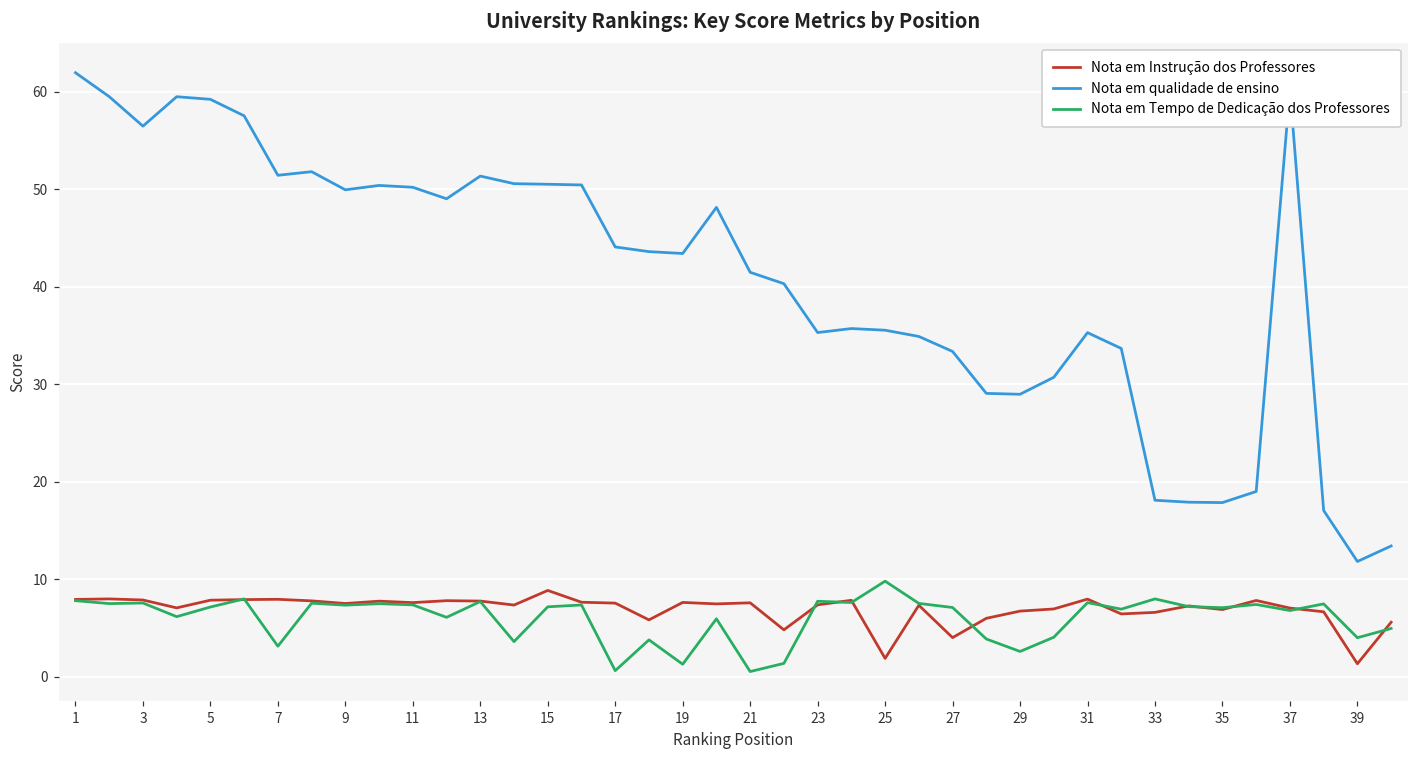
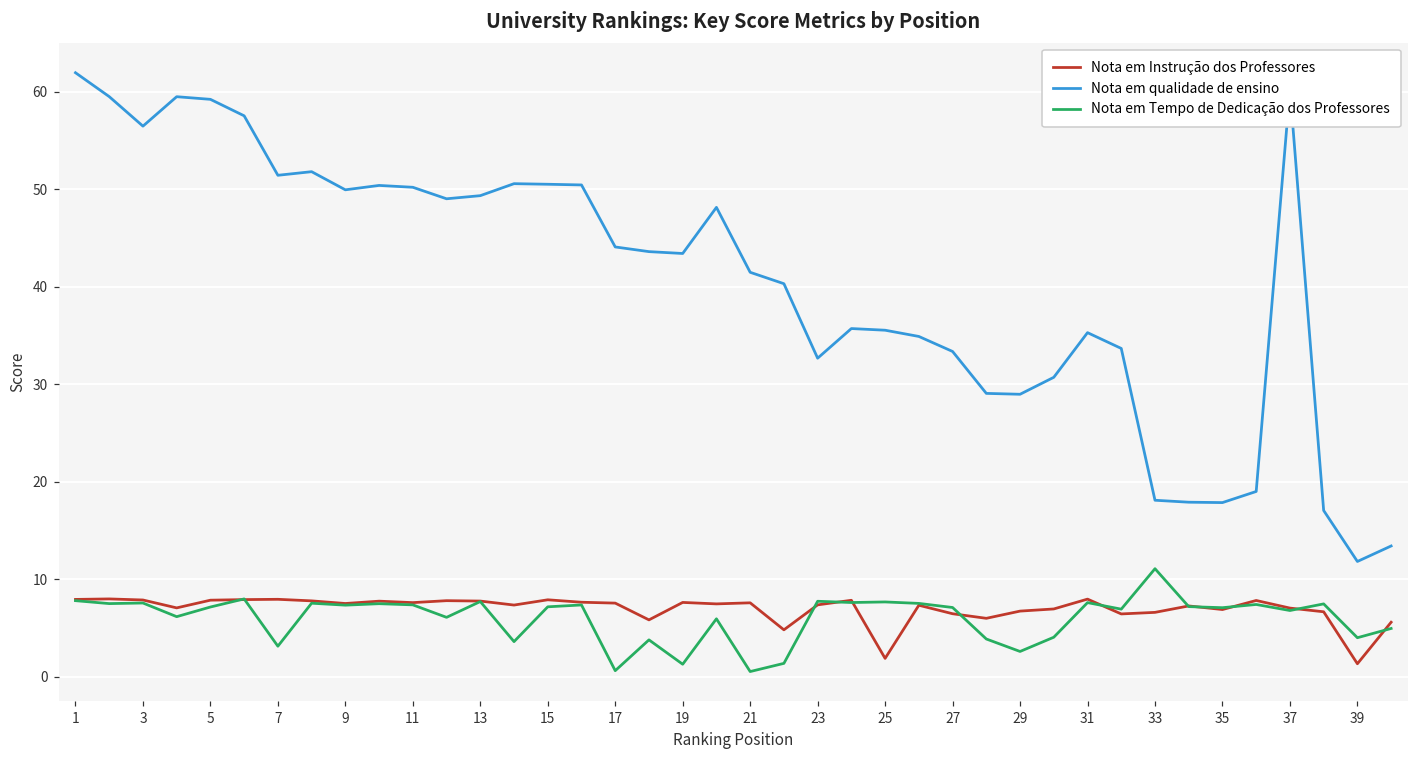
Nota em qualidade de ensino, 13: 51 -> 49
Nota em Instrução dos Professores, 15: 9 -> 8
Nota em qualidade de ensino, 23: 35 -> 33
Nota em Tempo de Dedicação dos Professores, 25: 10 -> 8
Nota em Instrução dos Professores, 27: 4 -> 6
Nota em Tempo de Dedicação dos Professores, 33: 8 -> 11
